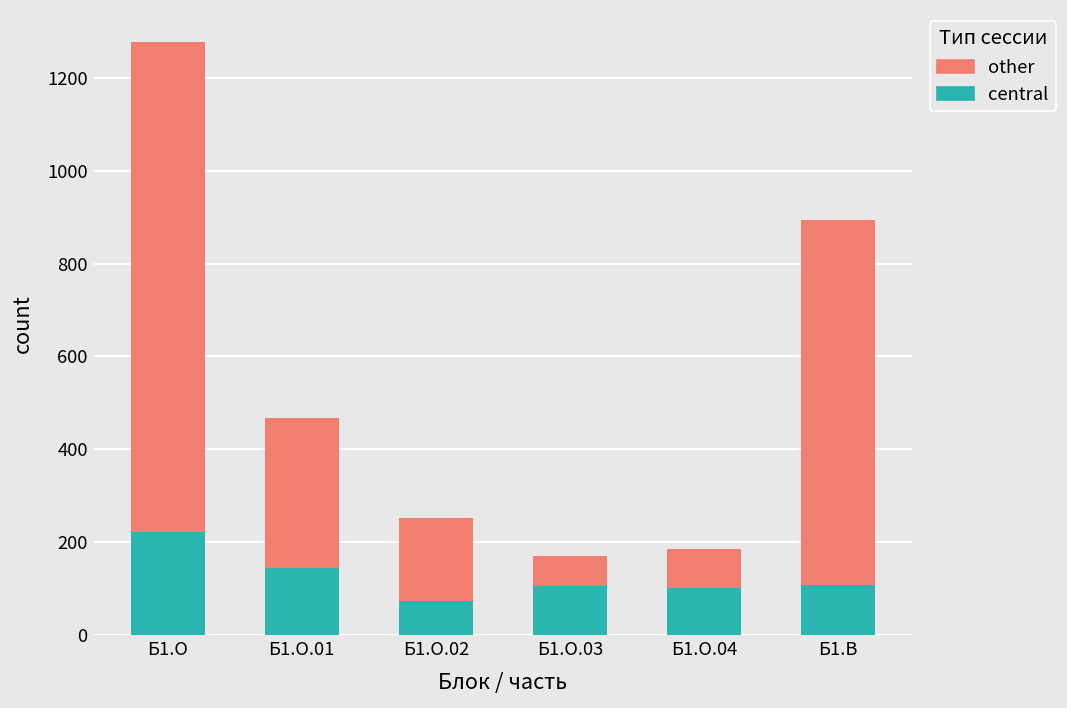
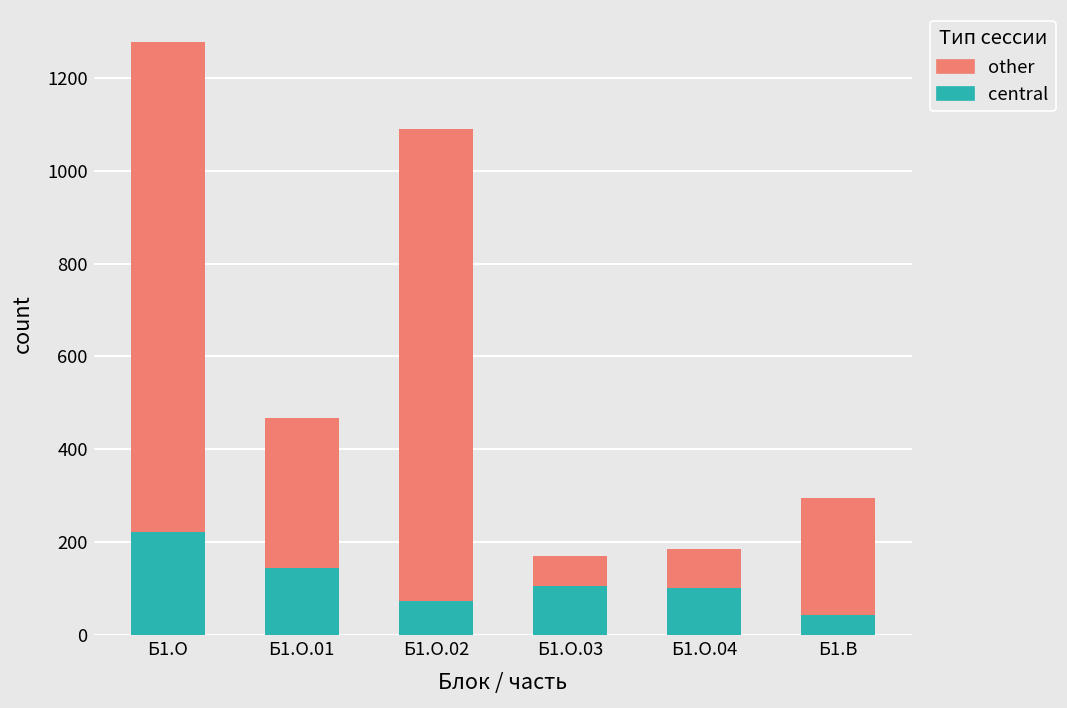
other, Б1.О.02: 180 -> 1020
central, Б1.В: 110 -> 40
other, Б1.В: 790 -> 250
